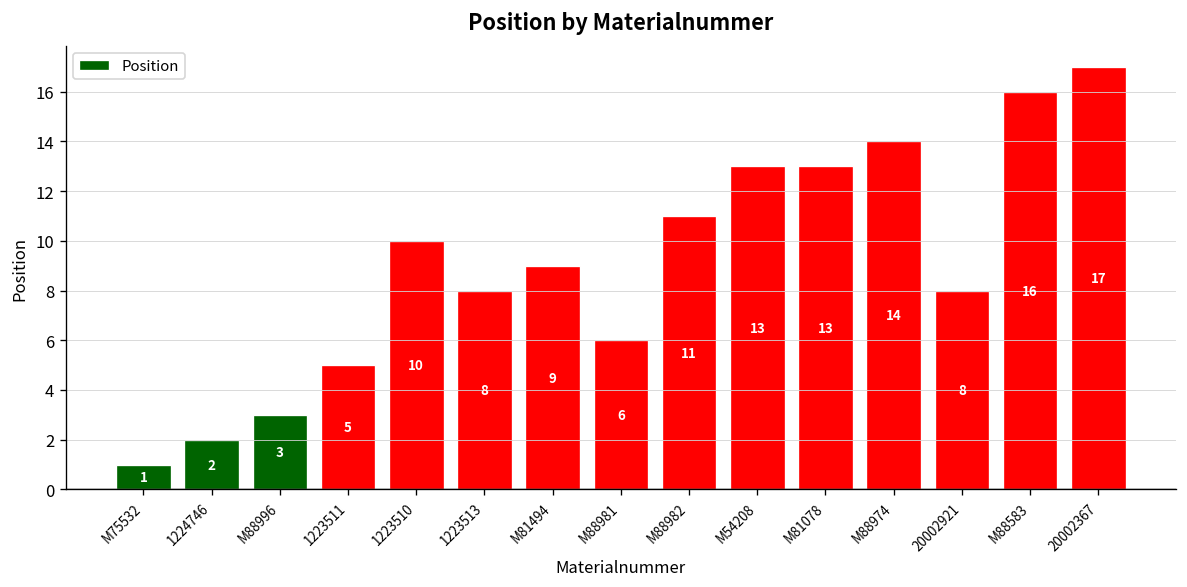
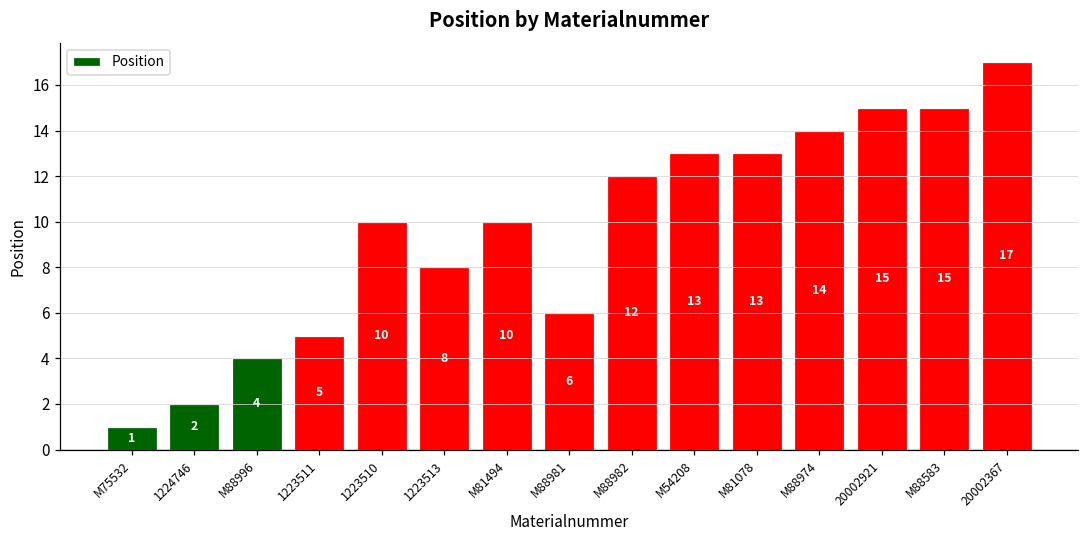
M88996: 3 -> 4
M81494: 9 -> 10
M88982: 11 -> 12
20002921: 8 -> 15
M88583: 16 -> 15
